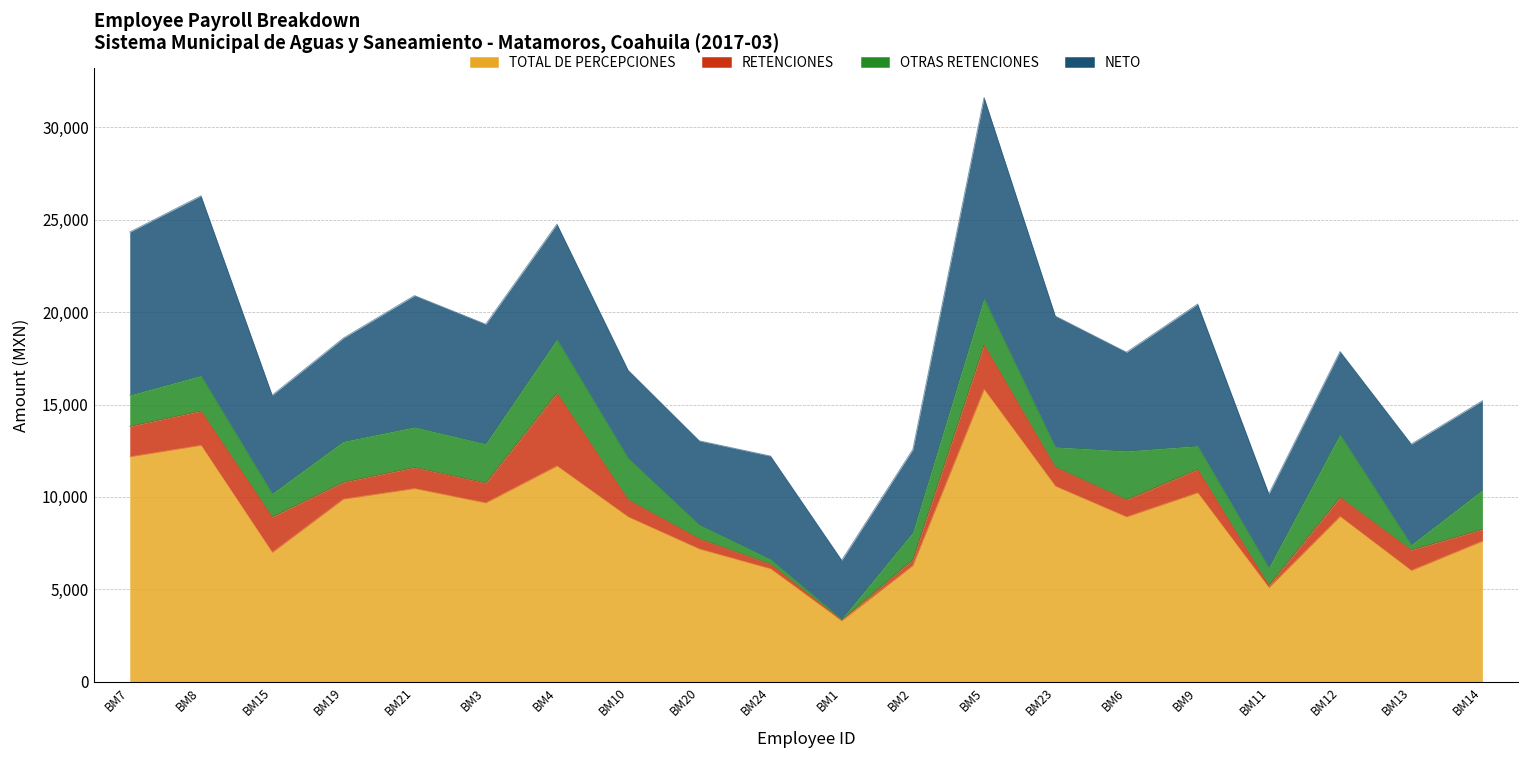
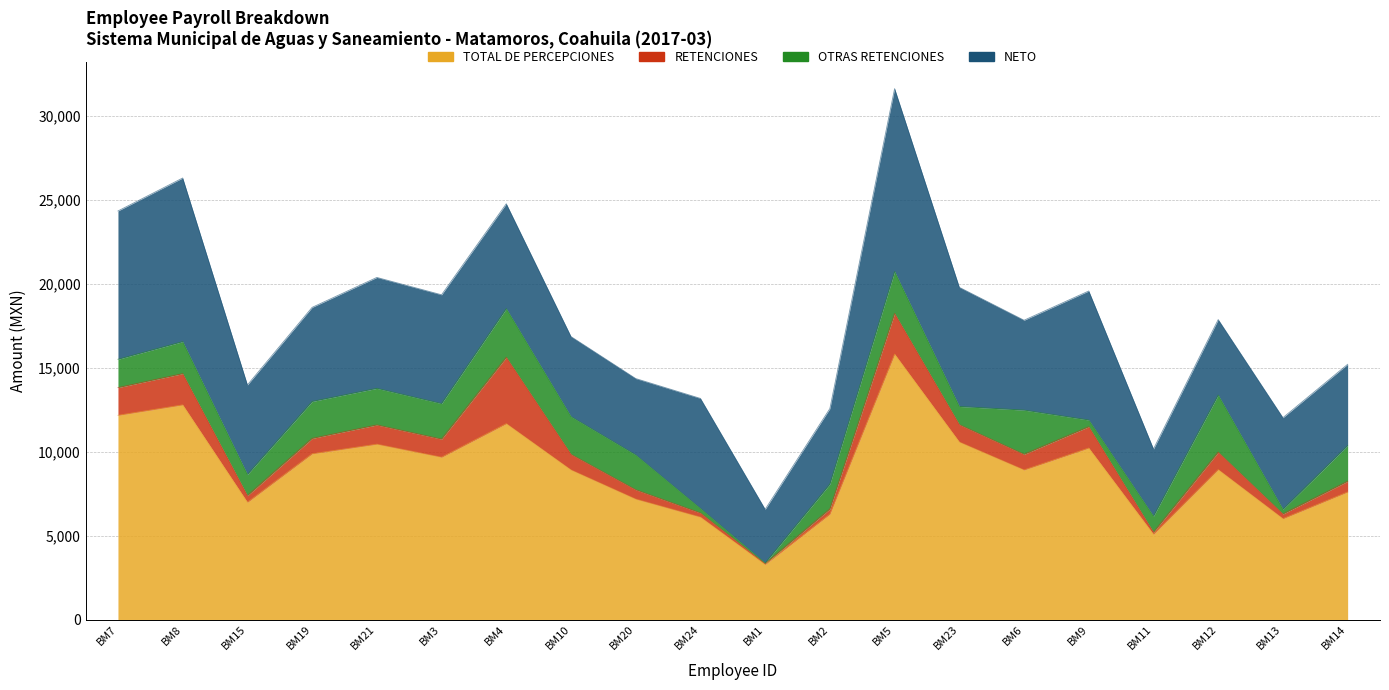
RETENCIONES, BM15: 1,900 -> 400
NETO, BM21: 7,100 -> 6,600
OTRAS RETENCIONES, BM20: 800 -> 2,100
NETO, BM24: 5,600 -> 6,600
OTRAS RETENCIONES, BM9: 1,300 -> 400
RETENCIONES, BM13: 1,100 -> 300
